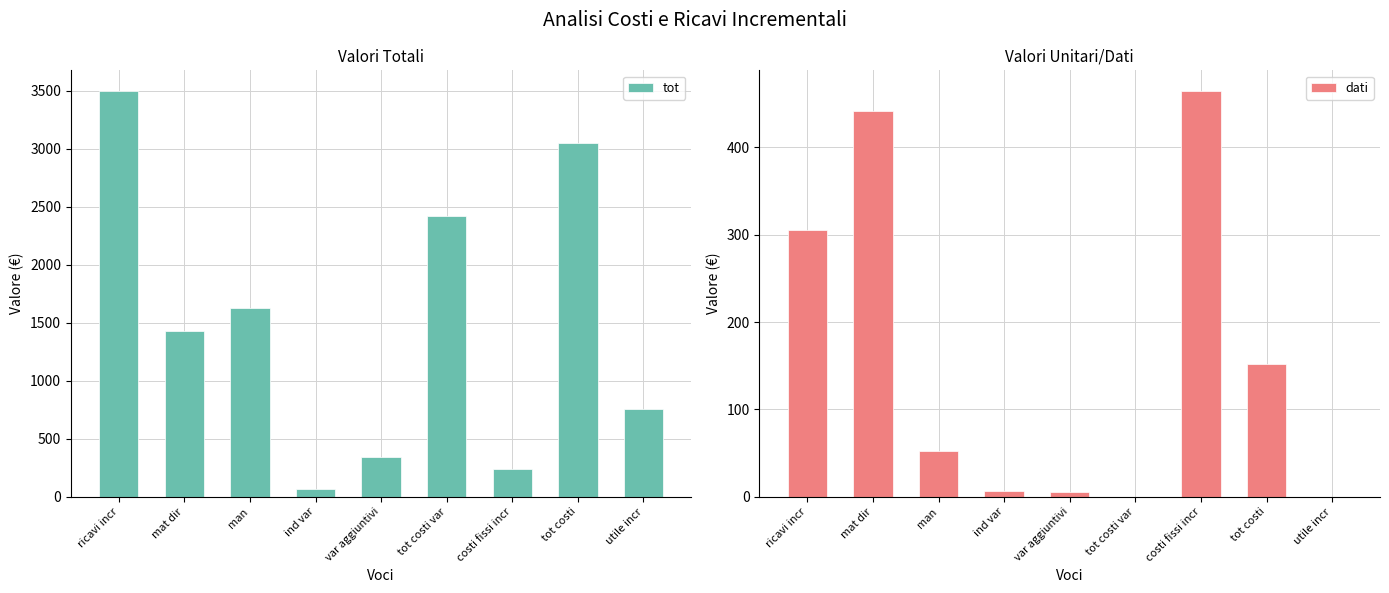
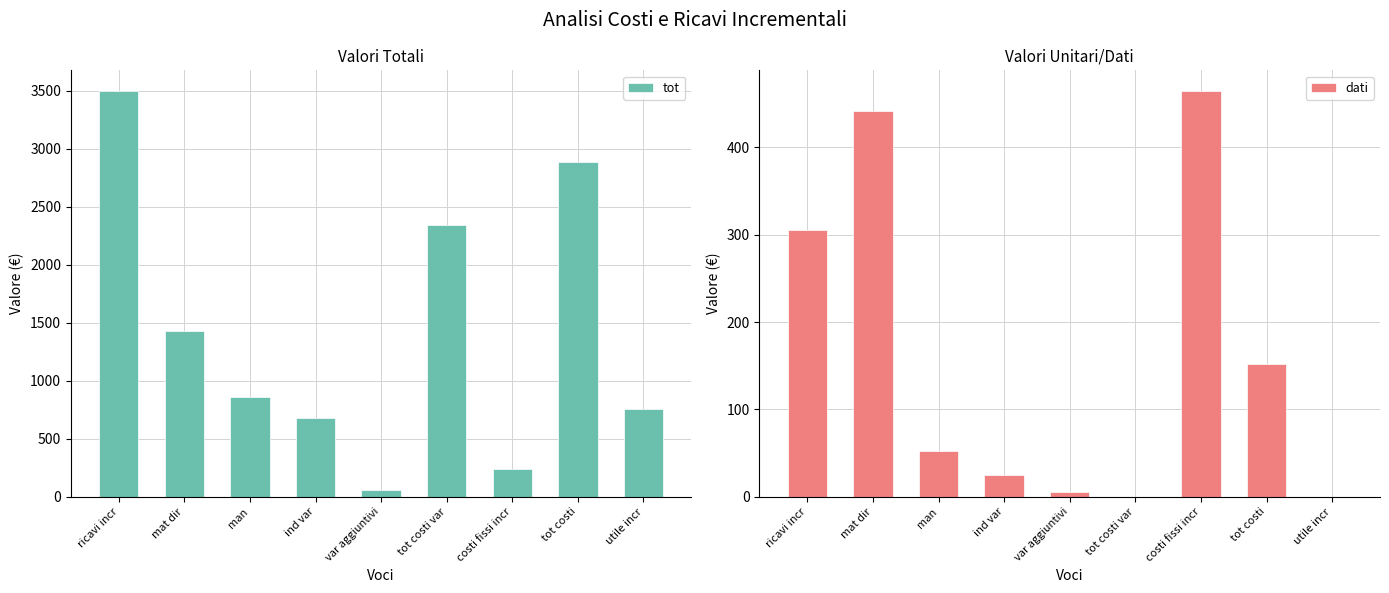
Valori Totali, man: 1630 -> 860
Valori Totali, ind var: 70 -> 680
Valori Totali, var aggiuntivi: 340 -> 60
Valori Totali, tot costi var: 2420 -> 2350
Valori Totali, tot costi: 3050 -> 2890
Valori Unitari/Dati, ind var: 10 -> 30
